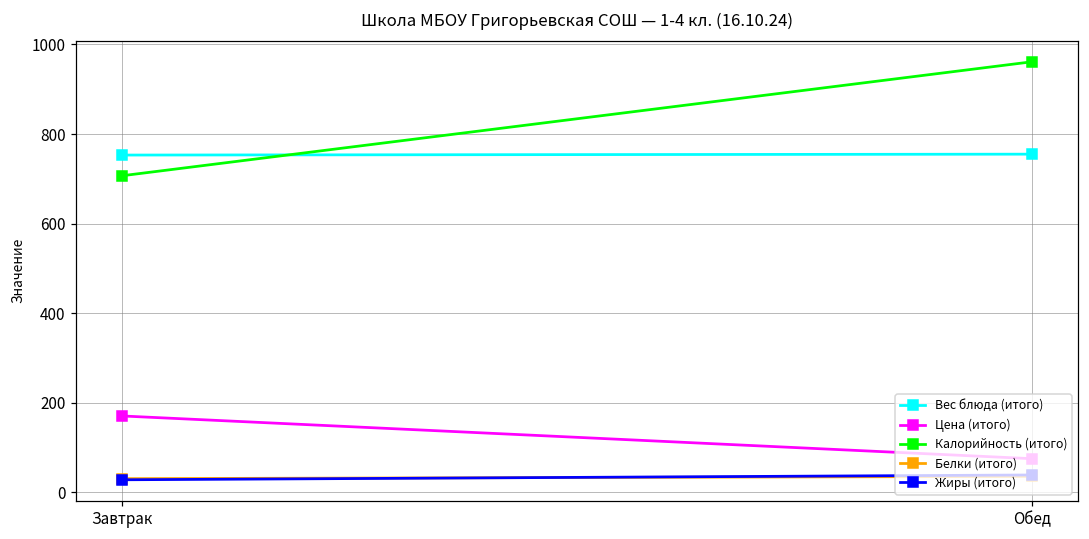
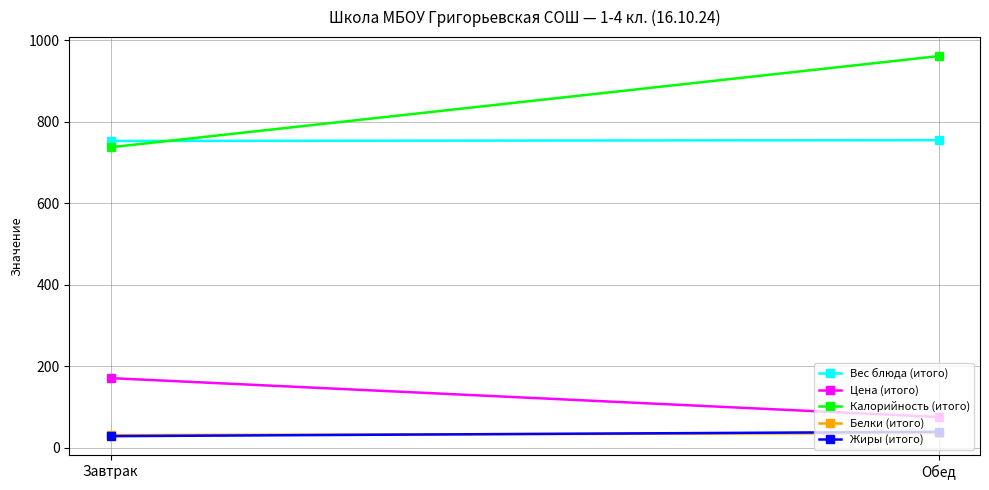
Калорийность (итого), Завтрак: 710 -> 740
